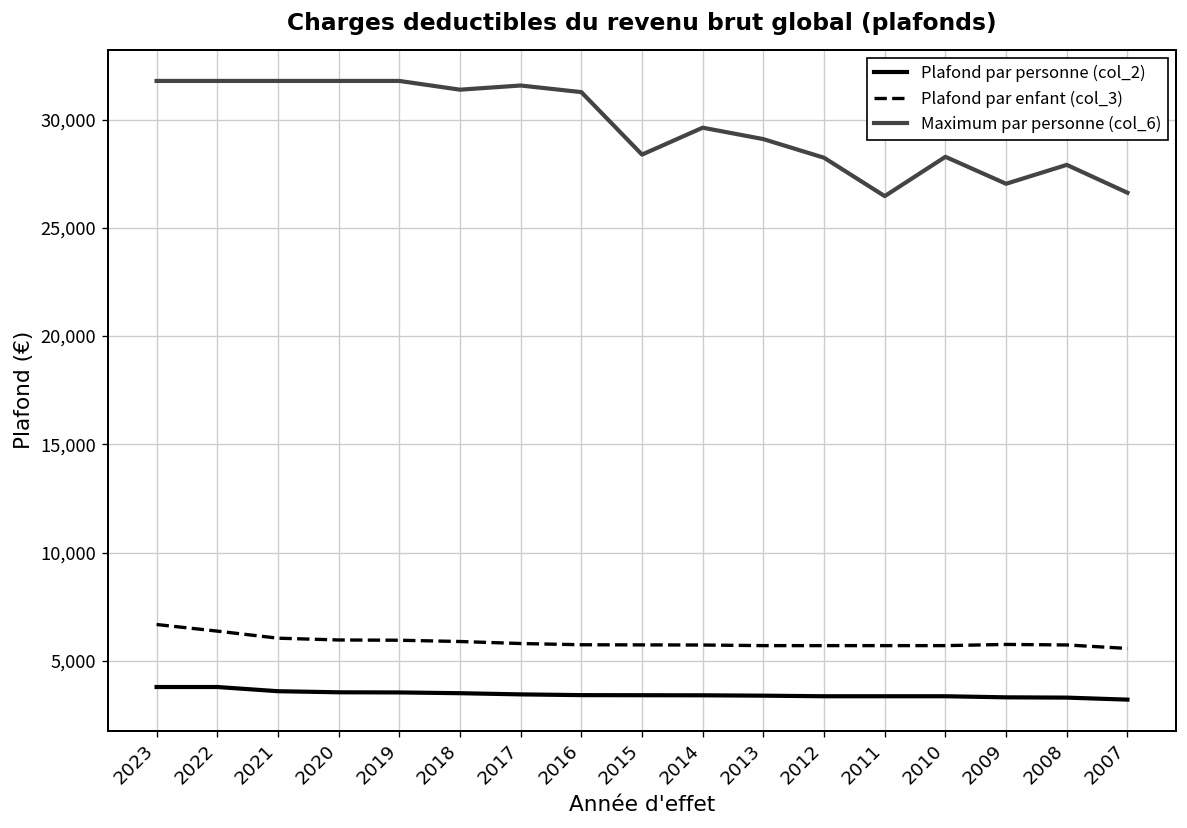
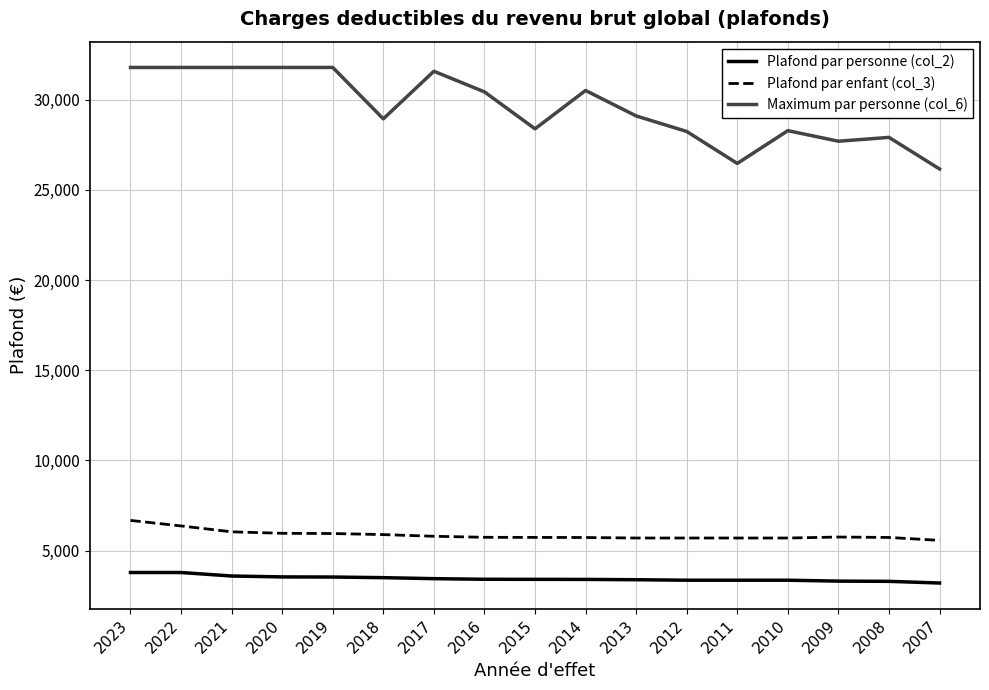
Maximum par personne (col_6), 2018: 31,400 -> 28,900
Maximum par personne (col_6), 2016: 31,300 -> 30,400
Maximum par personne (col_6), 2014: 29,600 -> 30,500
Maximum par personne (col_6), 2009: 27,000 -> 27,700
Maximum par personne (col_6), 2007: 26,600 -> 26,200
